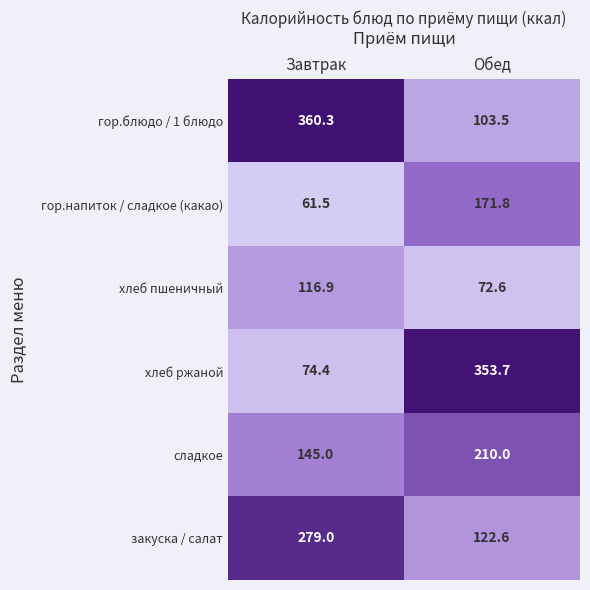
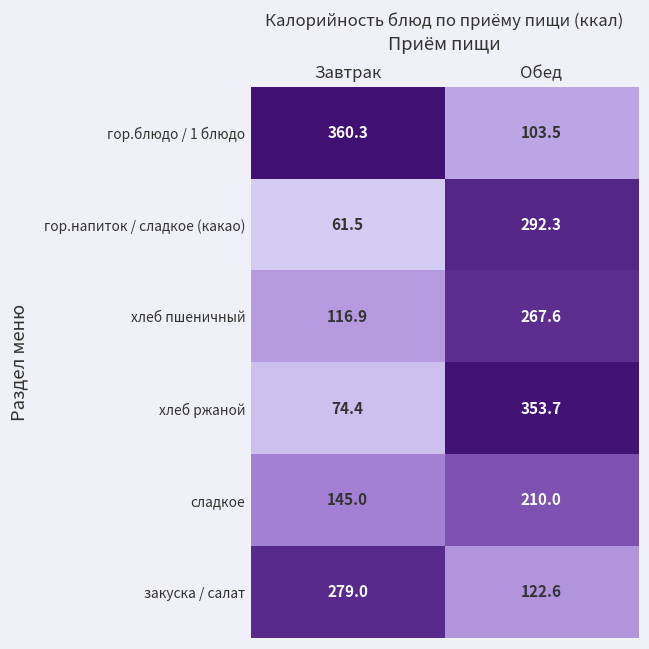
гор.напиток / сладкое (какао), Обед: 171.8 -> 292.3
хлеб пшеничный, Обед: 72.6 -> 267.6
